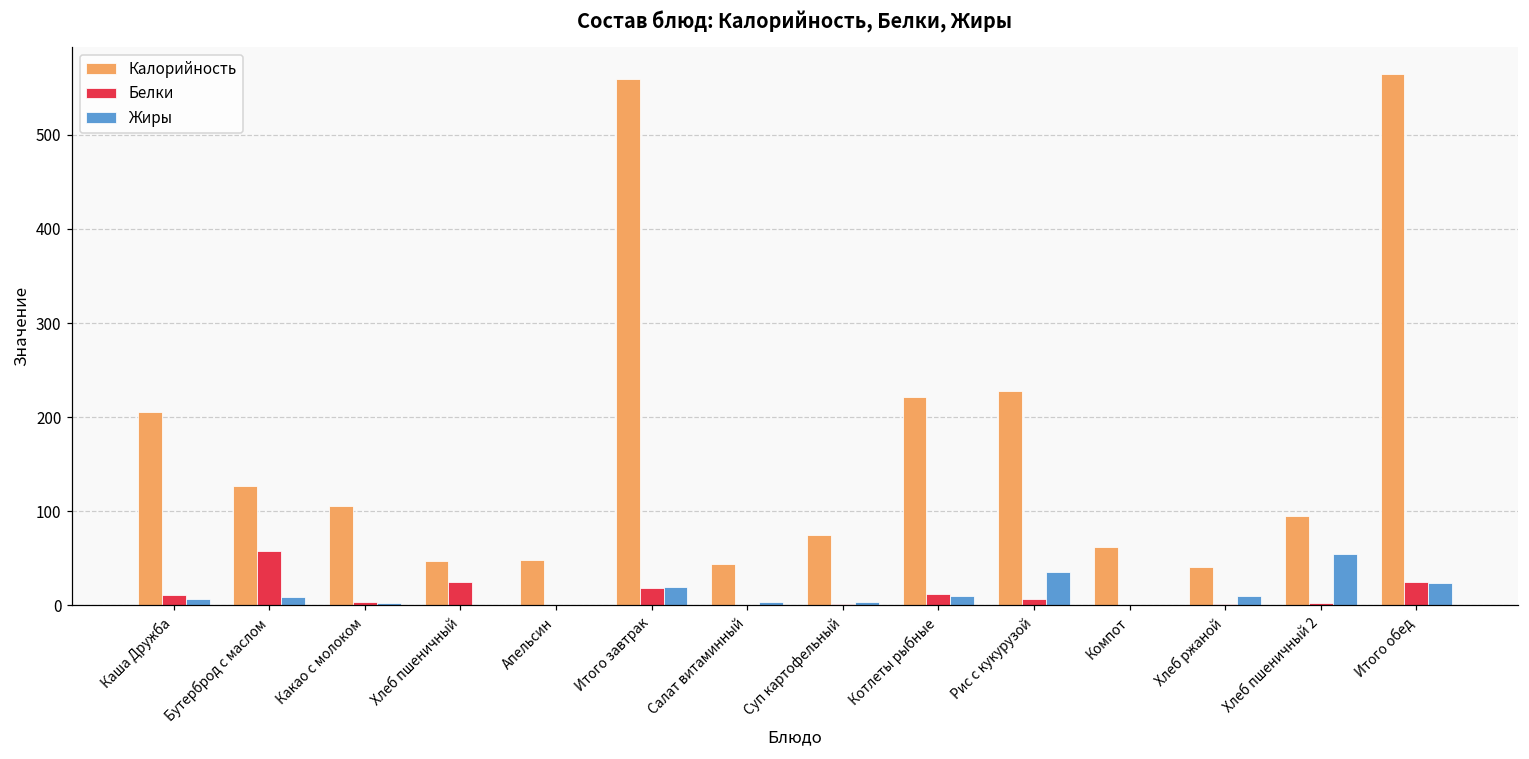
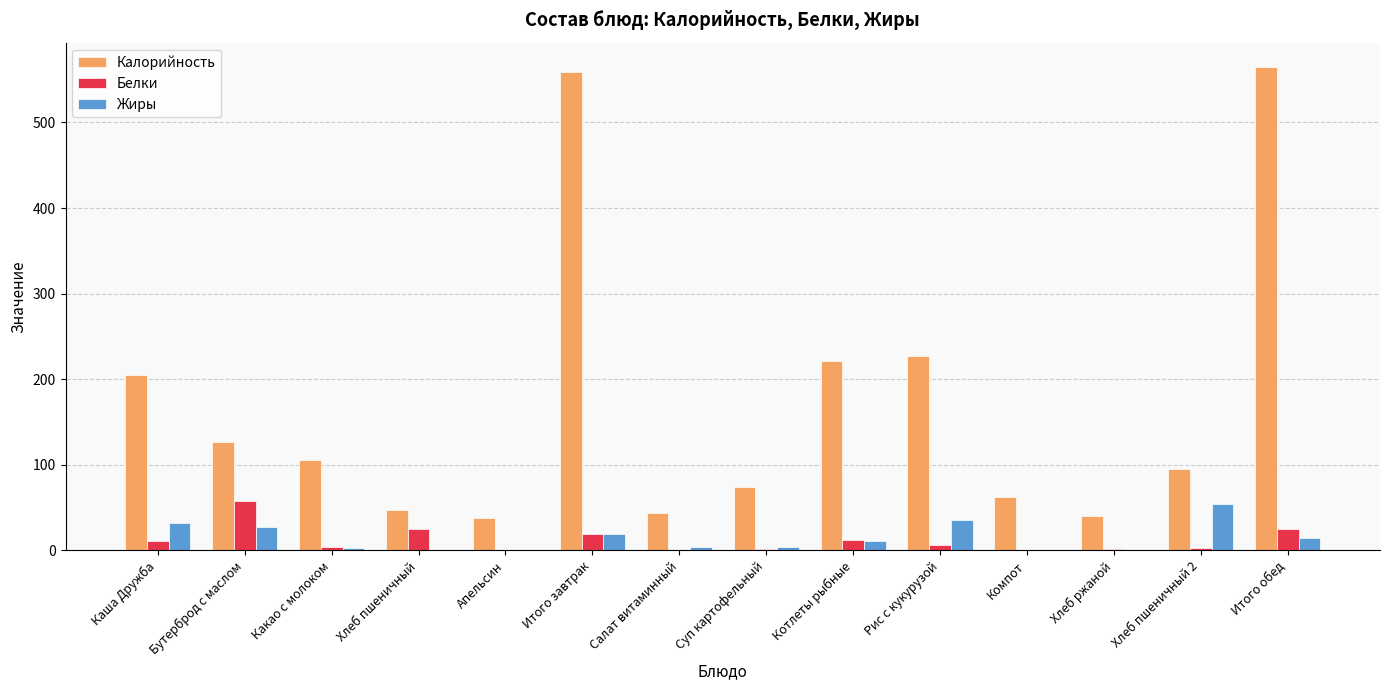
Жиры, Каша Дружба: 10 -> 30
Жиры, Бутерброд с маслом: 10 -> 30
Калорийность, Апельсин: 50 -> 40
Жиры, Хлеб ржаной: 10 -> 0
Жиры, Итого обед: 20 -> 10
